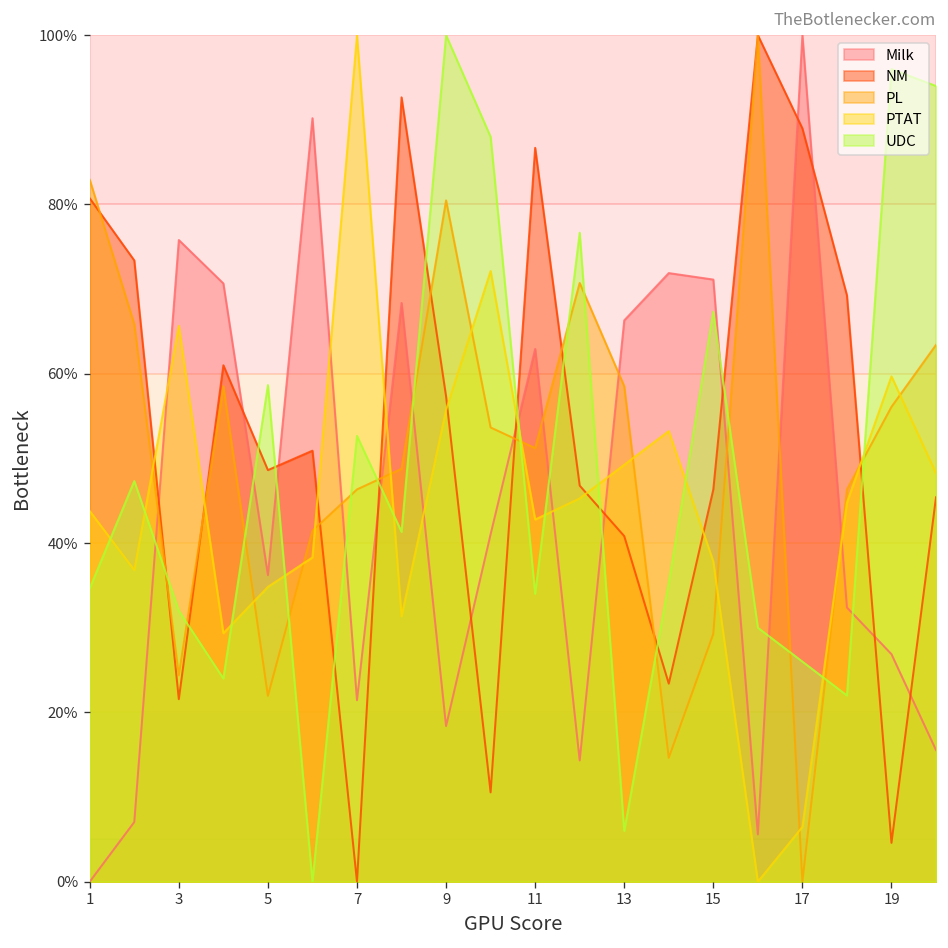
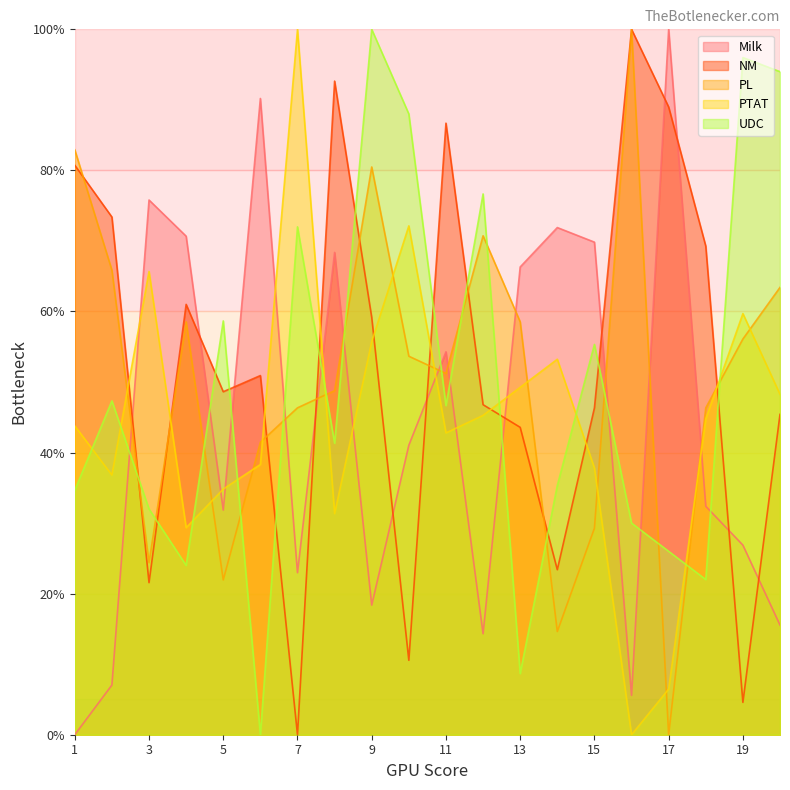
Milk, 5: 36% -> 32%
Milk, 7: 21% -> 23%
UDC, 7: 53% -> 72%
NM, 9: 57% -> 59%
Milk, 11: 63% -> 54%
UDC, 11: 34% -> 47%
NM, 13: 41% -> 44%
UDC, 13: 6% -> 9%
Milk, 15: 71% -> 70%
UDC, 15: 67% -> 55%
